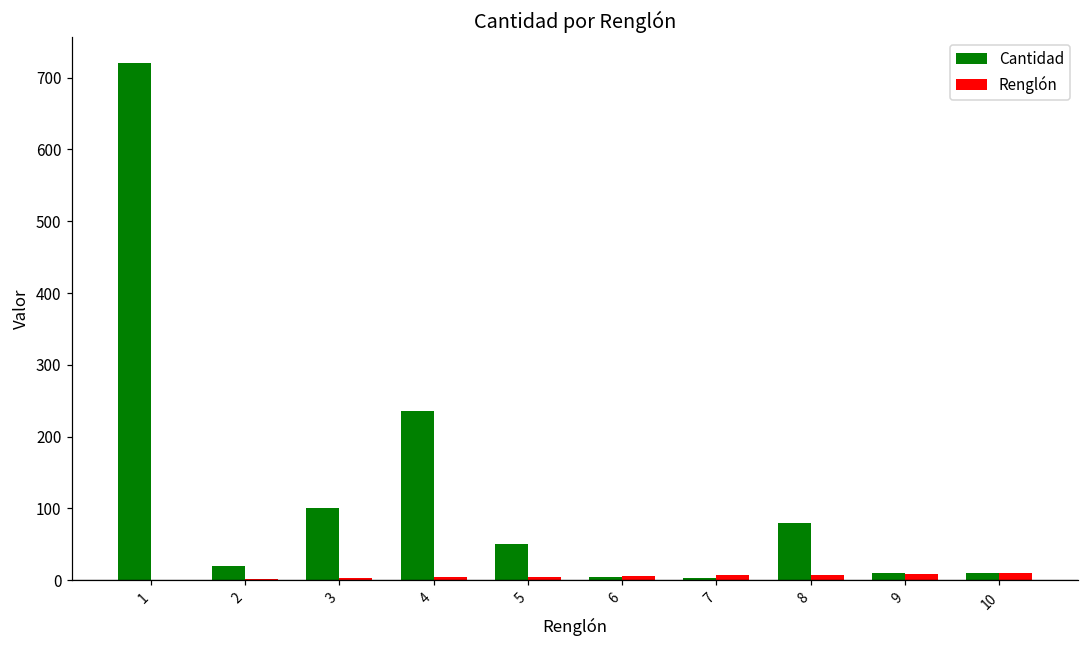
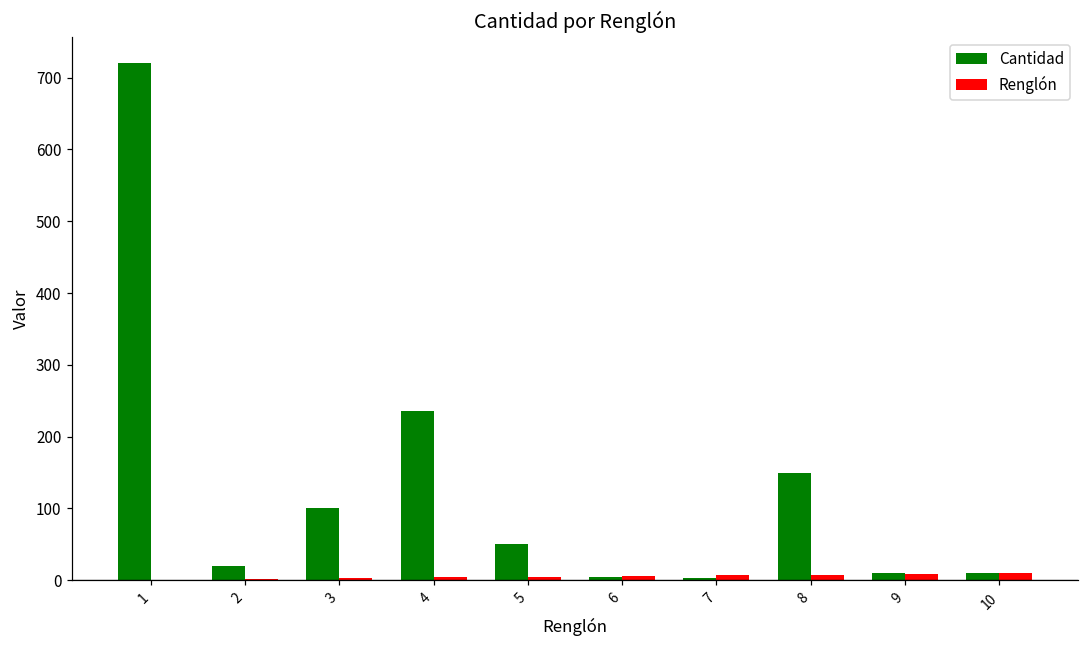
Cantidad, 8: 80 -> 150
